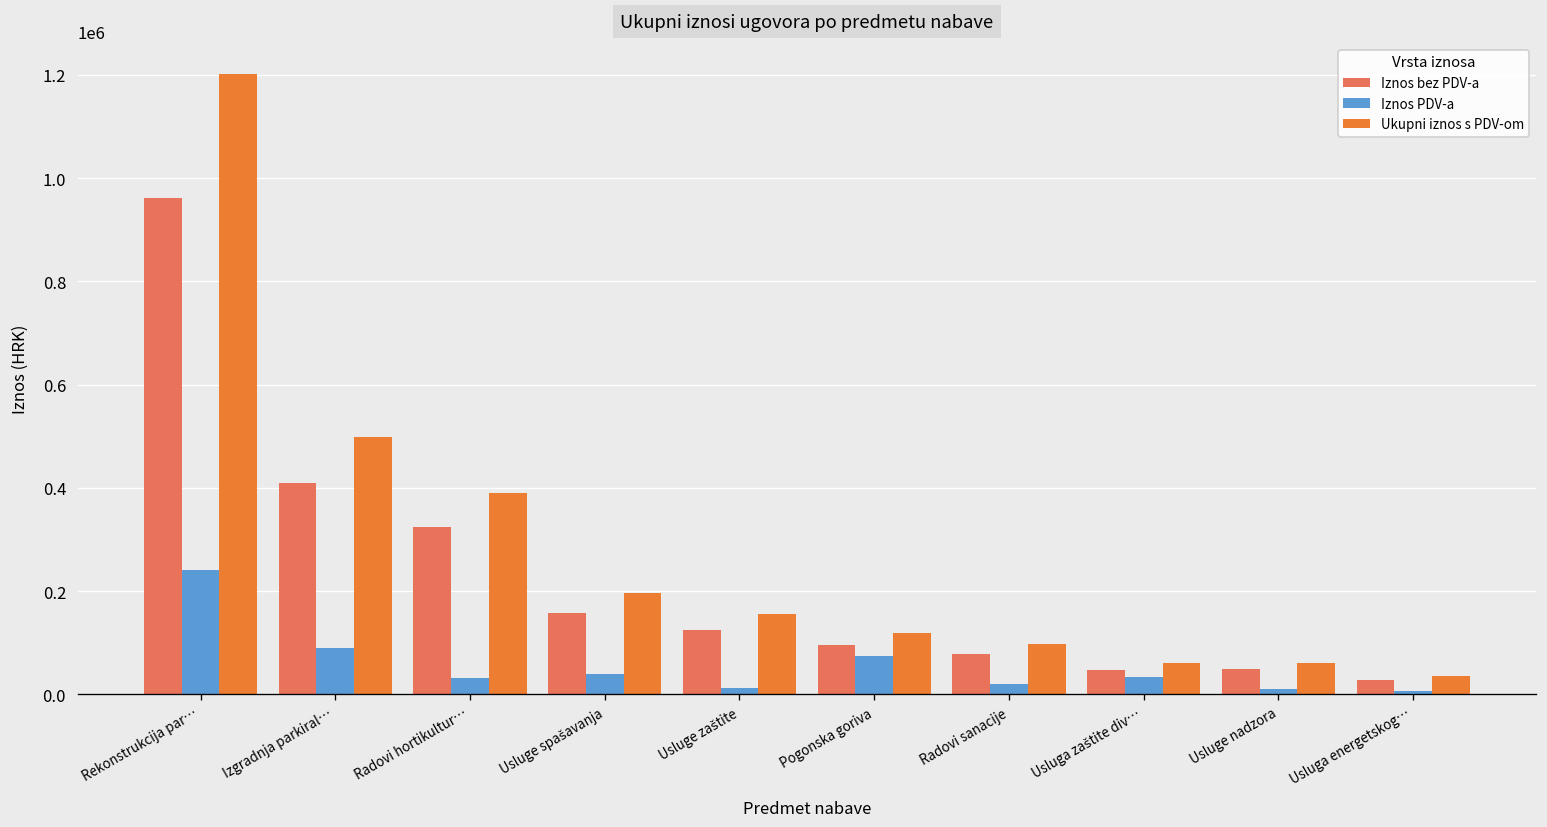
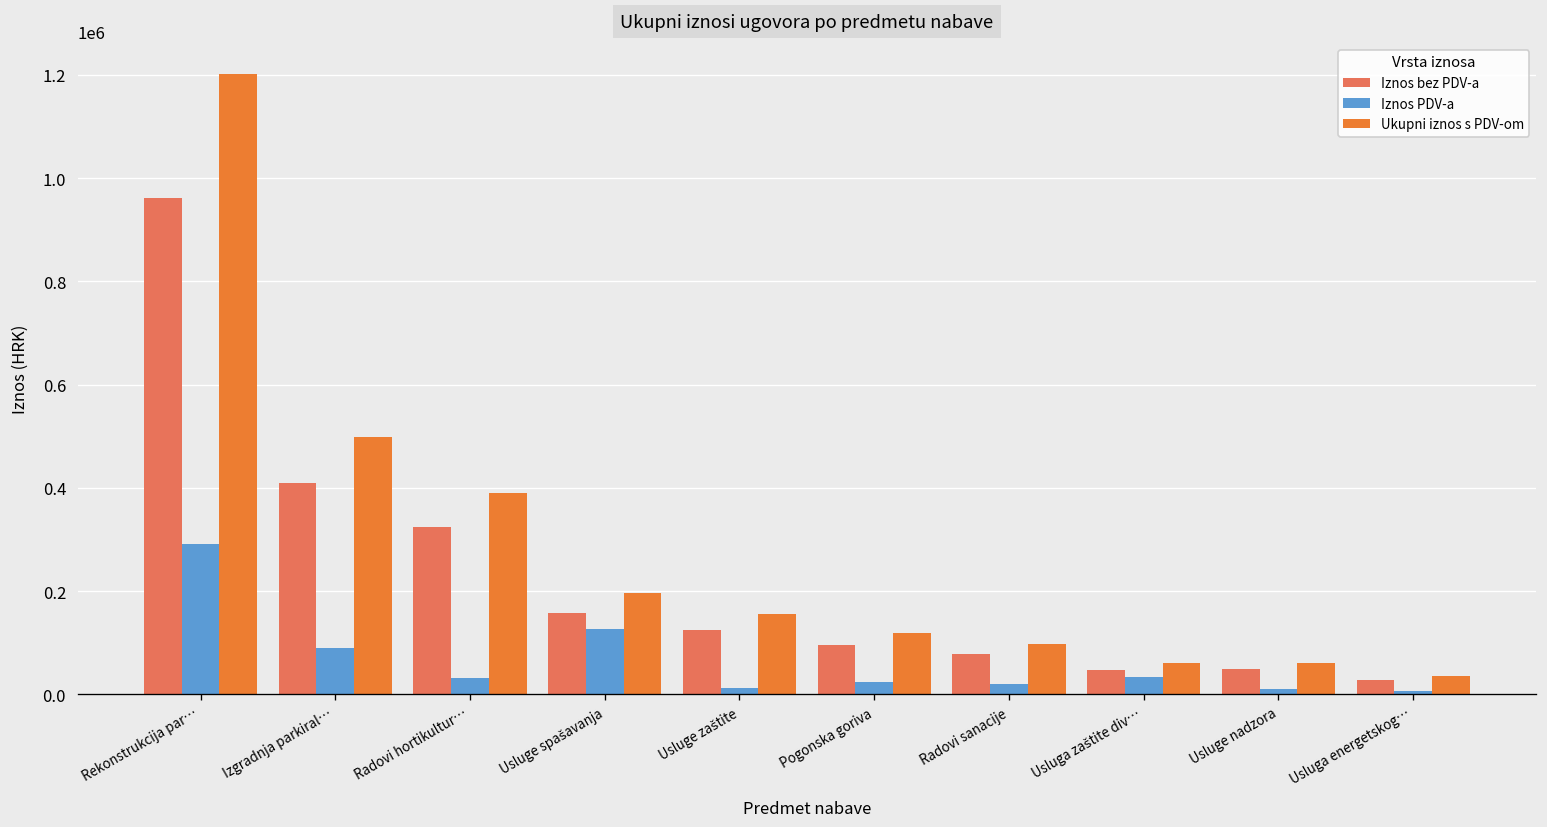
Iznos PDV-a, Rekonstrukcija par…: 240000 -> 290000
Iznos PDV-a, Usluge spašavanja: 40000 -> 130000
Iznos PDV-a, Pogonska goriva: 70000 -> 20000
